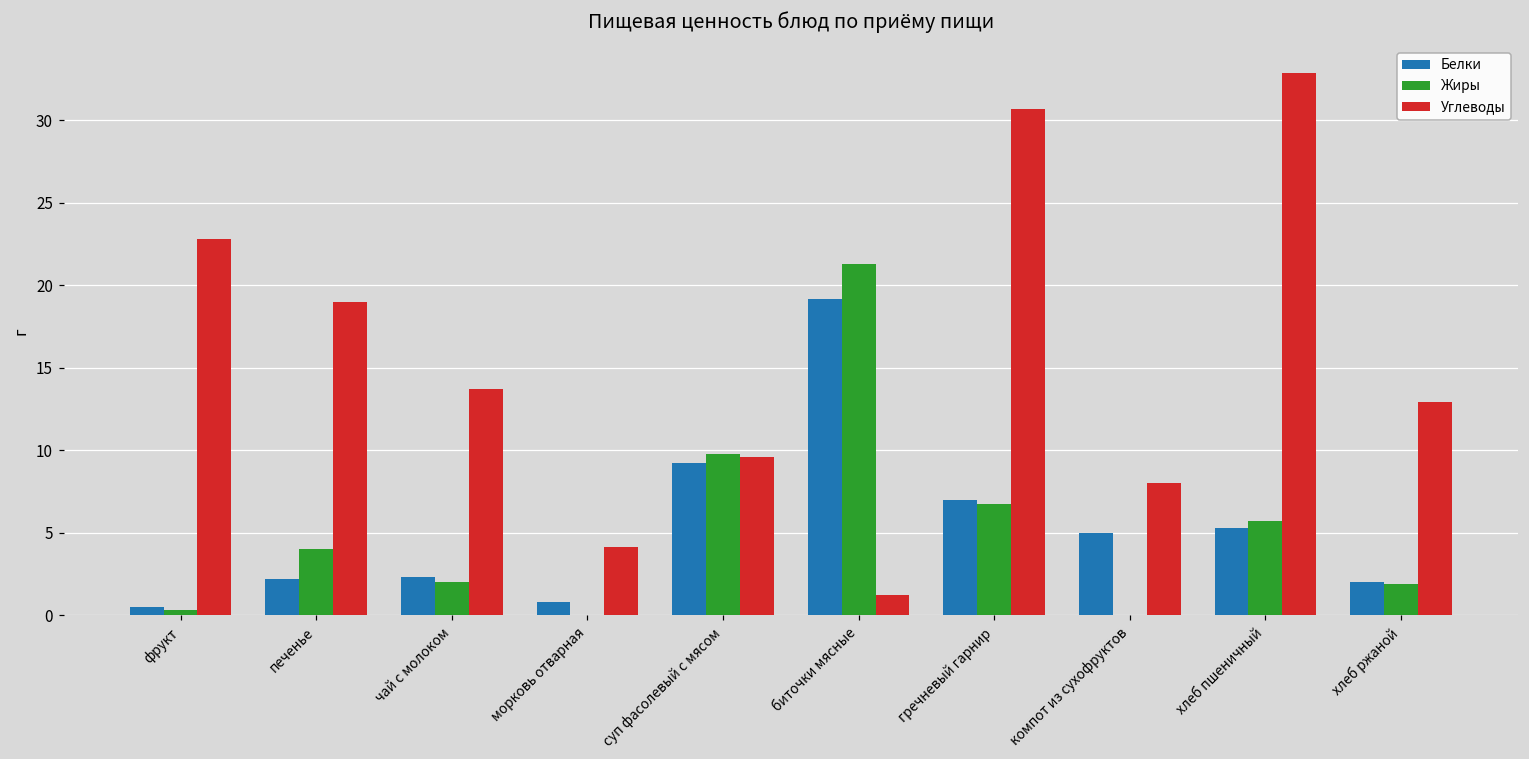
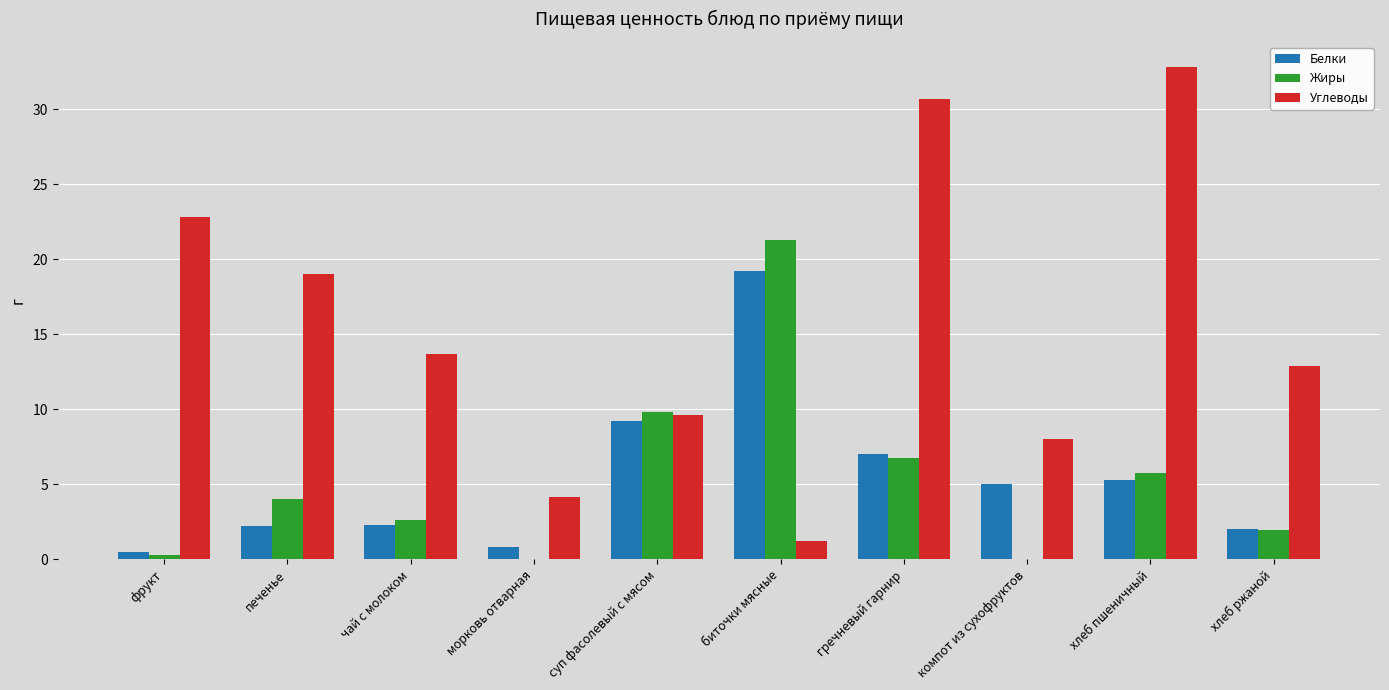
Жиры, чай с молоком: 2.0 -> 2.6
